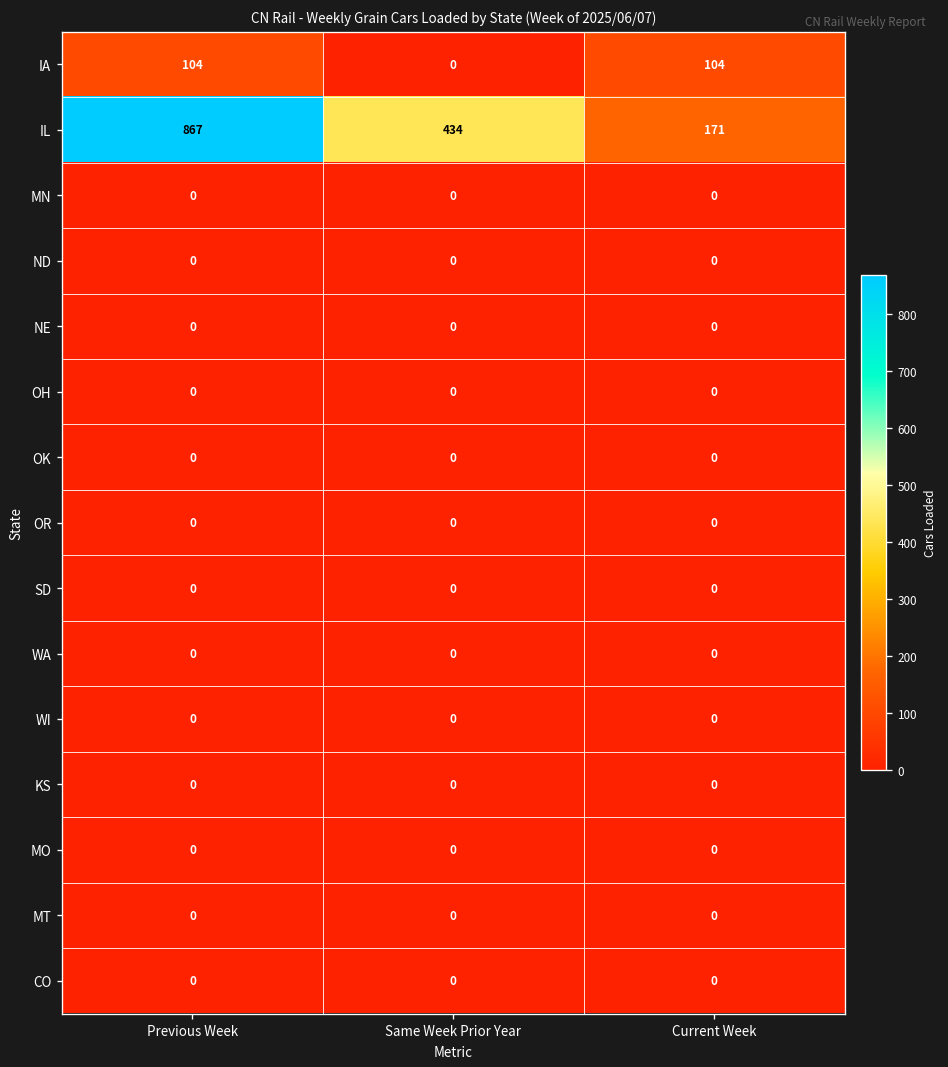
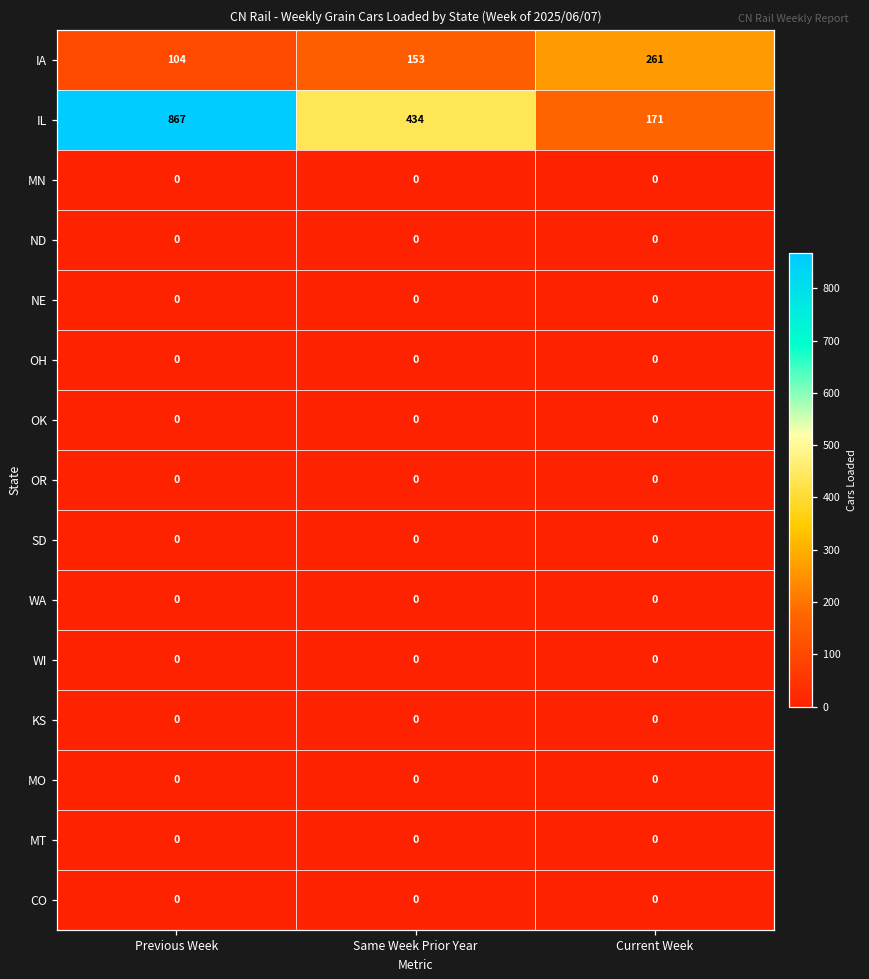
IA, Same Week Prior Year: 0 -> 153
IA, Current Week: 104 -> 261
